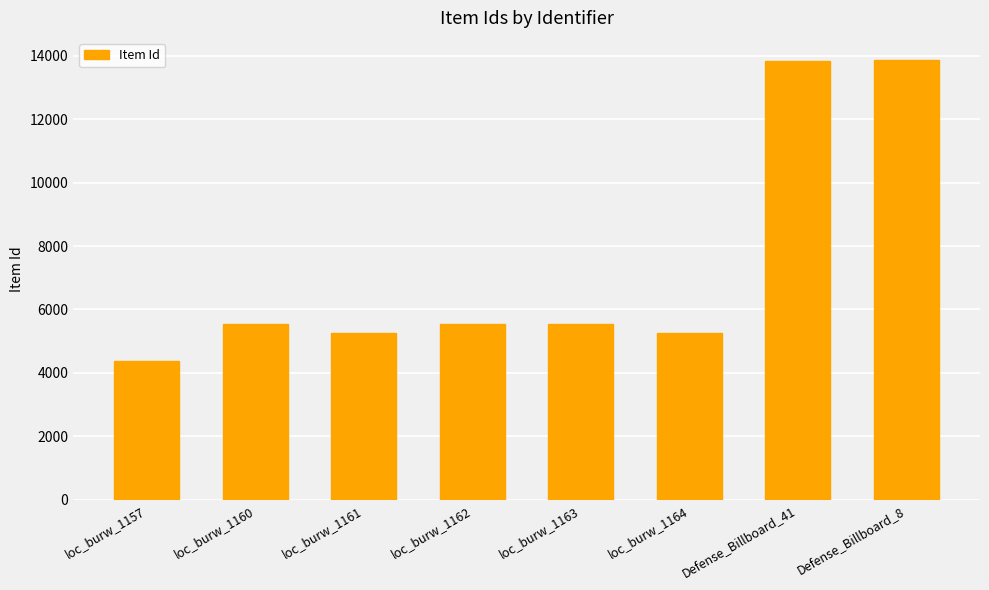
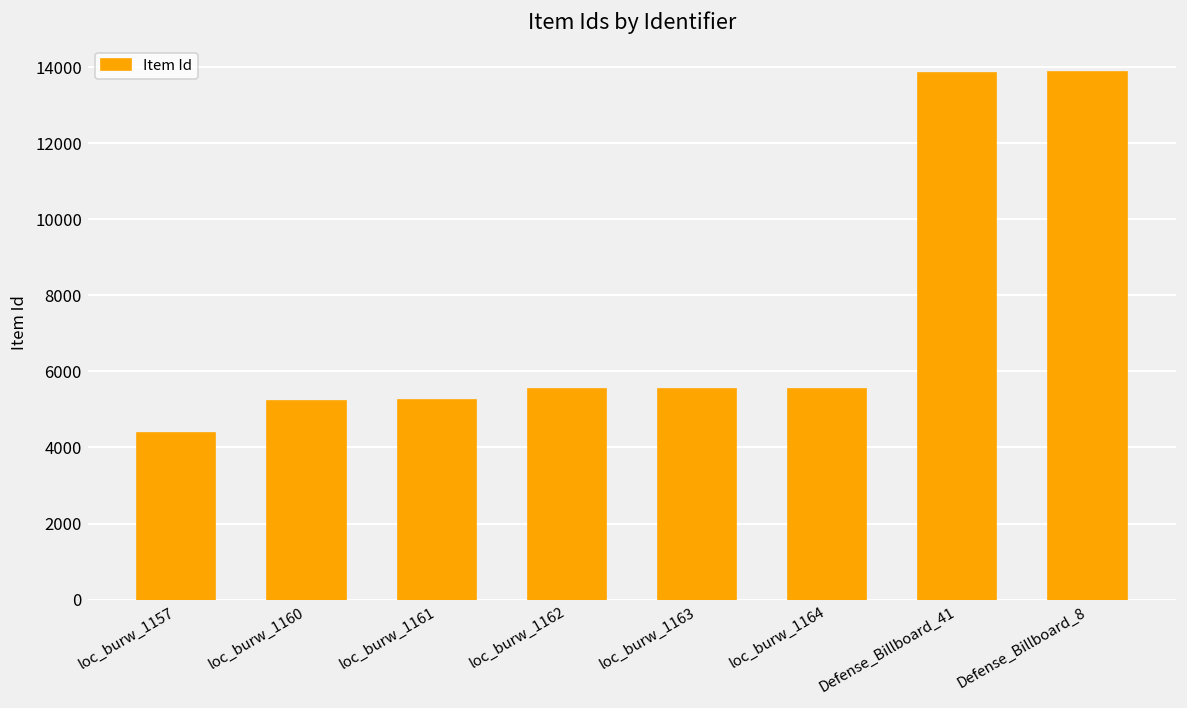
loc_burw_1160: 5500 -> 5200
loc_burw_1164: 5300 -> 5500
